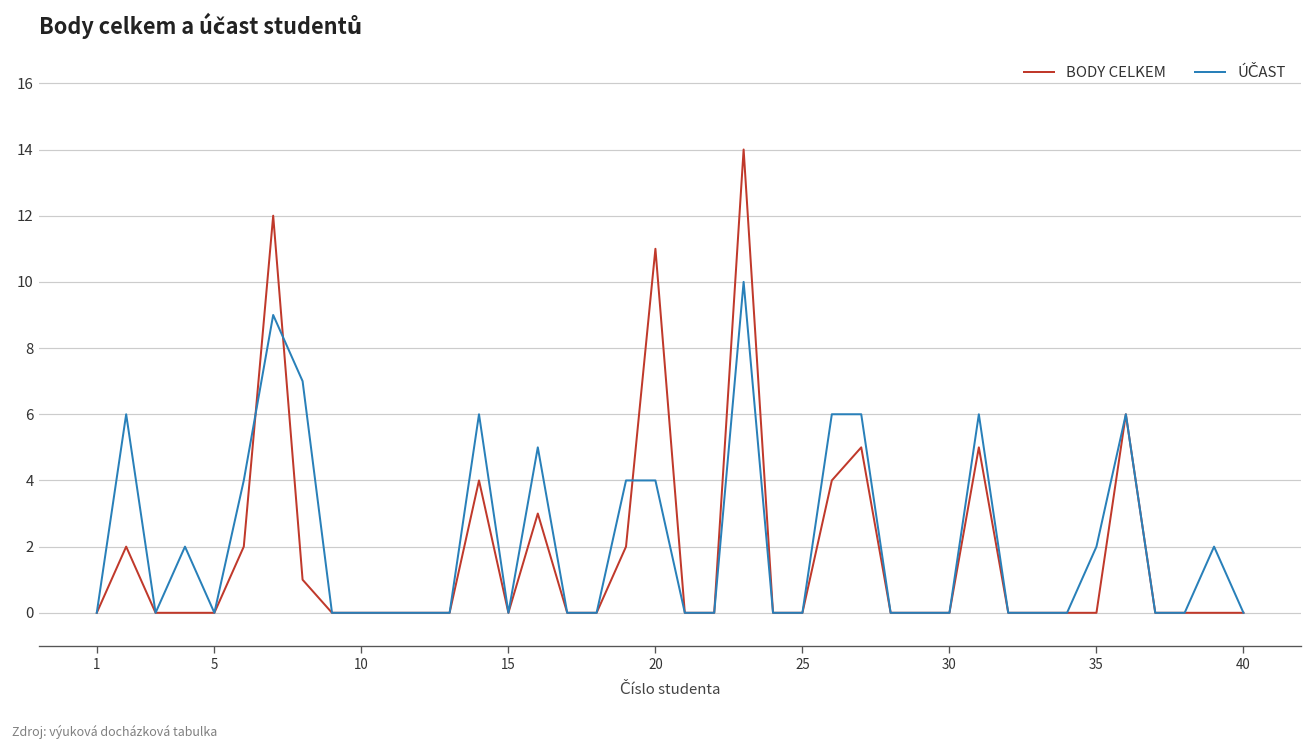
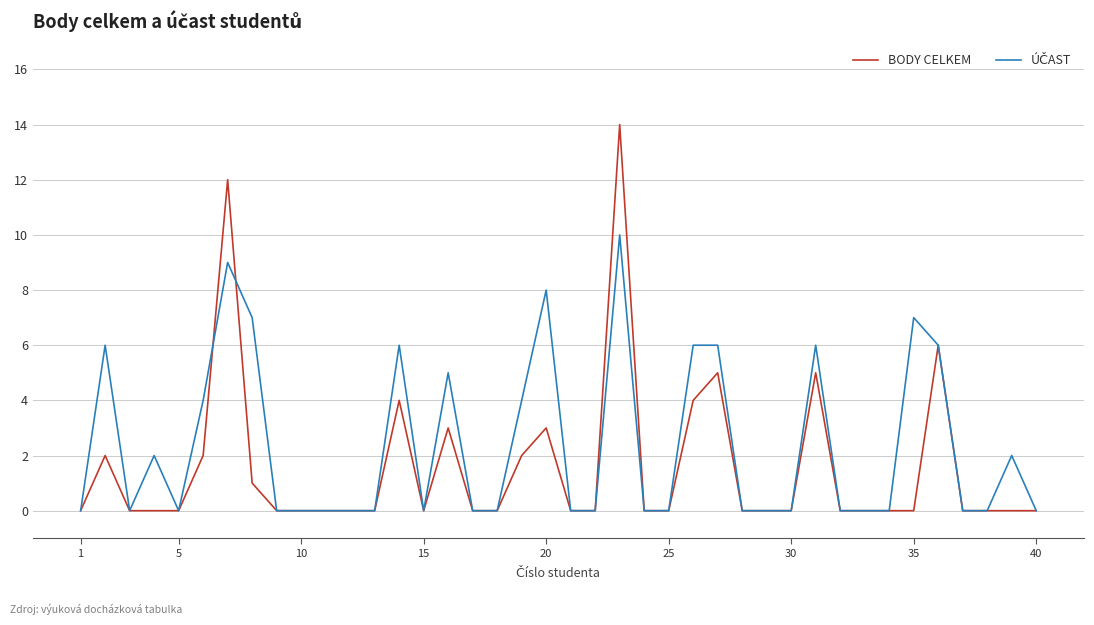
BODY CELKEM, 20: 11 -> 3
ÚČAST, 20: 4 -> 8
ÚČAST, 35: 2 -> 7
